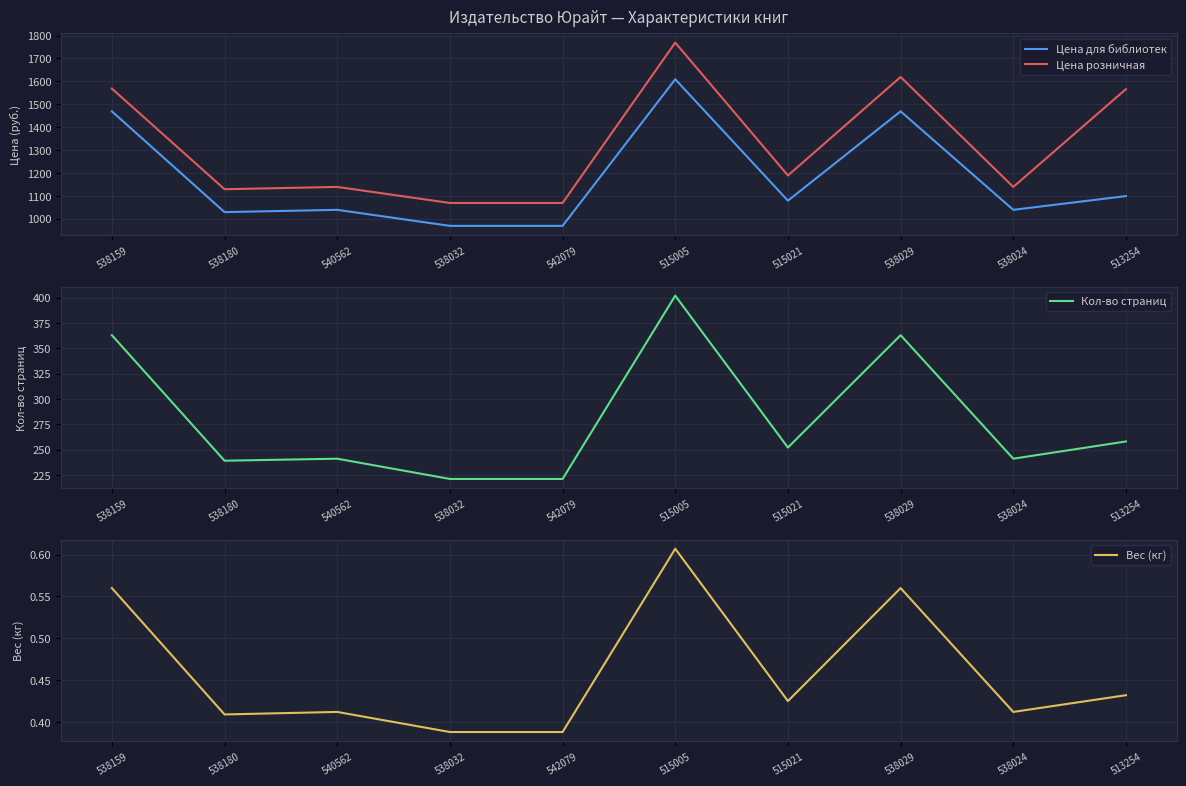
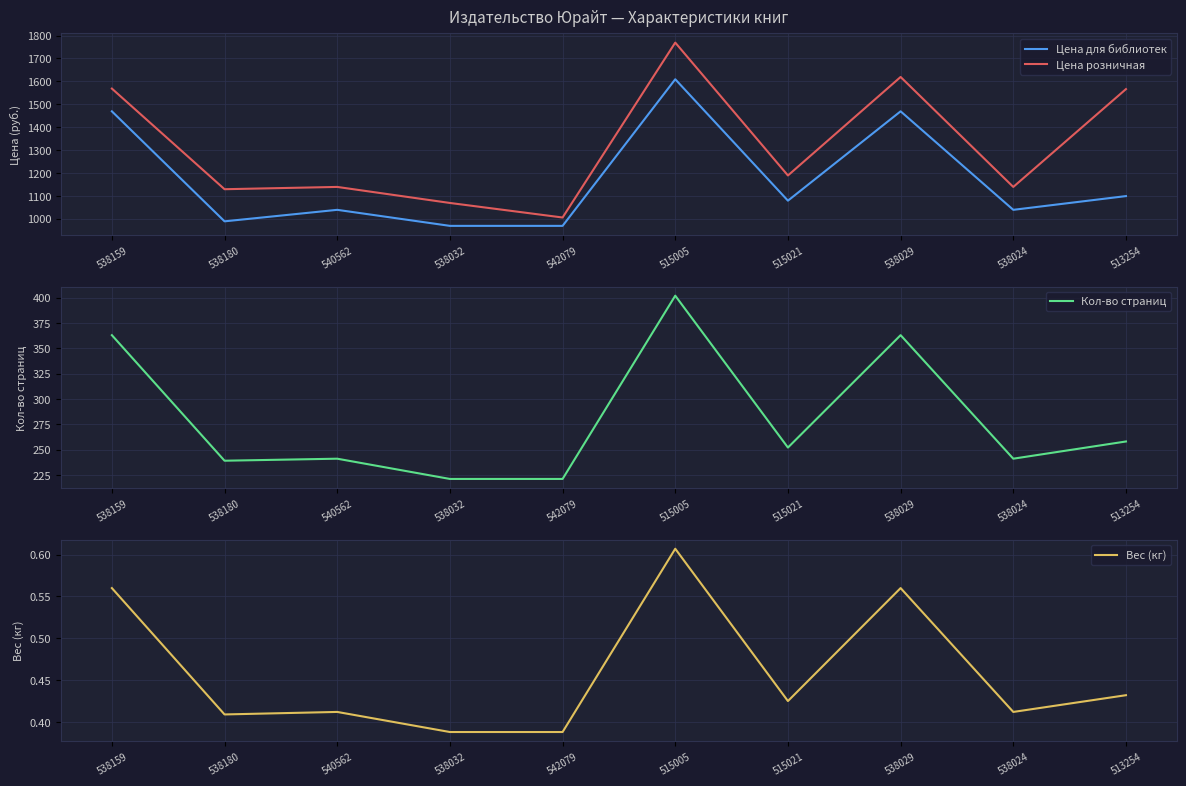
Издательство Юрайт — Характеристики книг, Цена для библиотек, 538180: 1030 -> 990
Издательство Юрайт — Характеристики книг, Цена розничная, 542079: 1070 -> 1010
